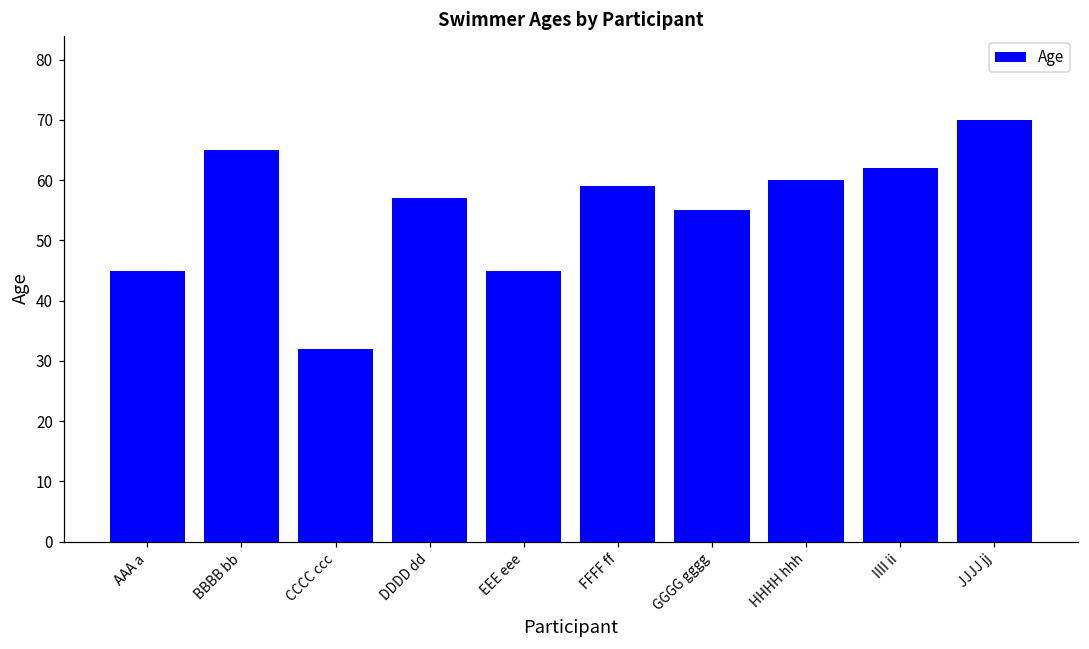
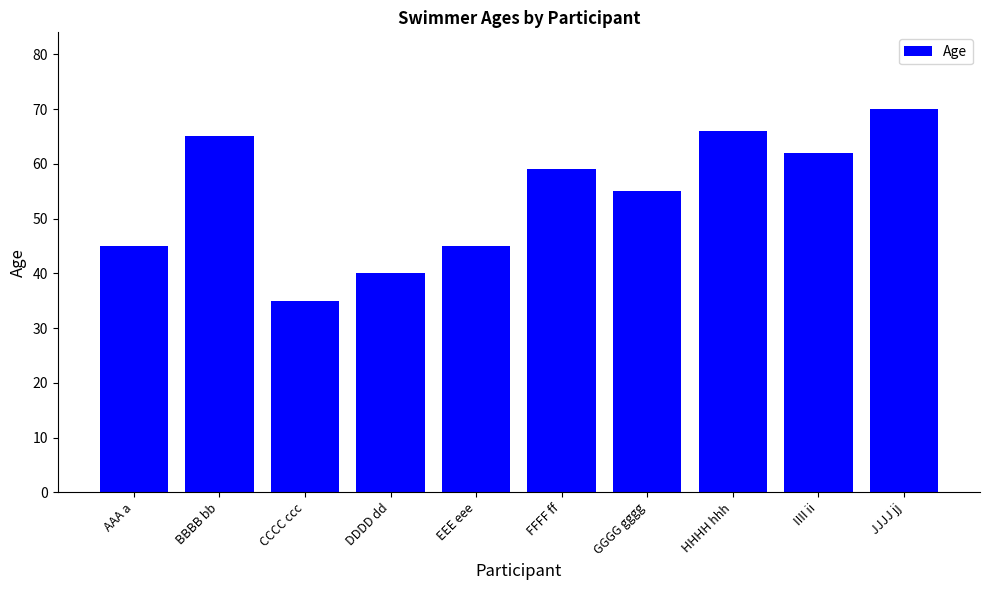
CCCC ccc: 32 -> 35
DDDD dd: 57 -> 40
HHHH hhh: 60 -> 66
